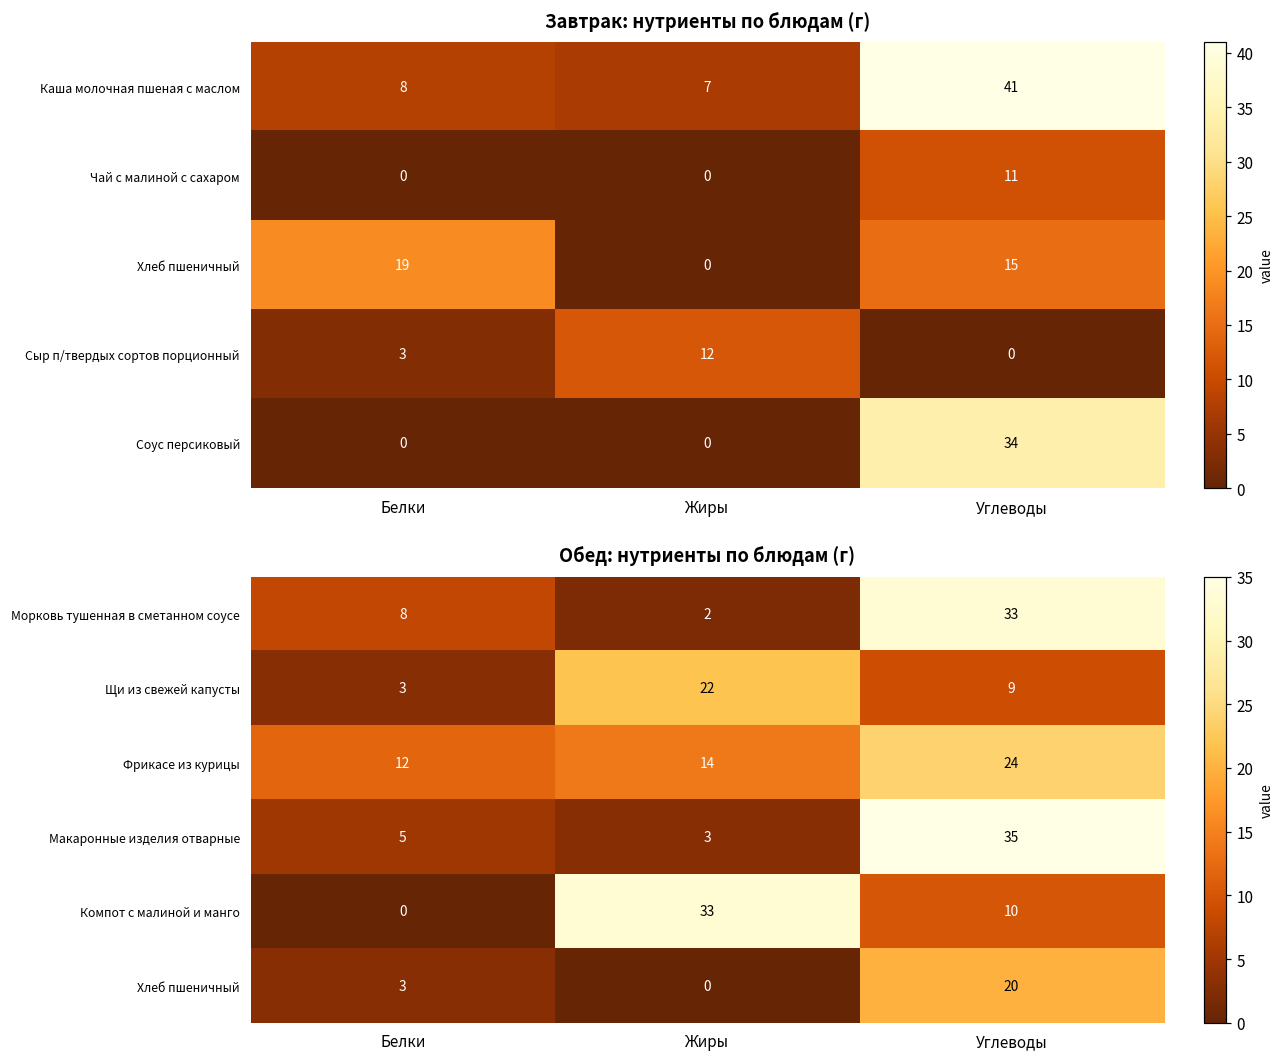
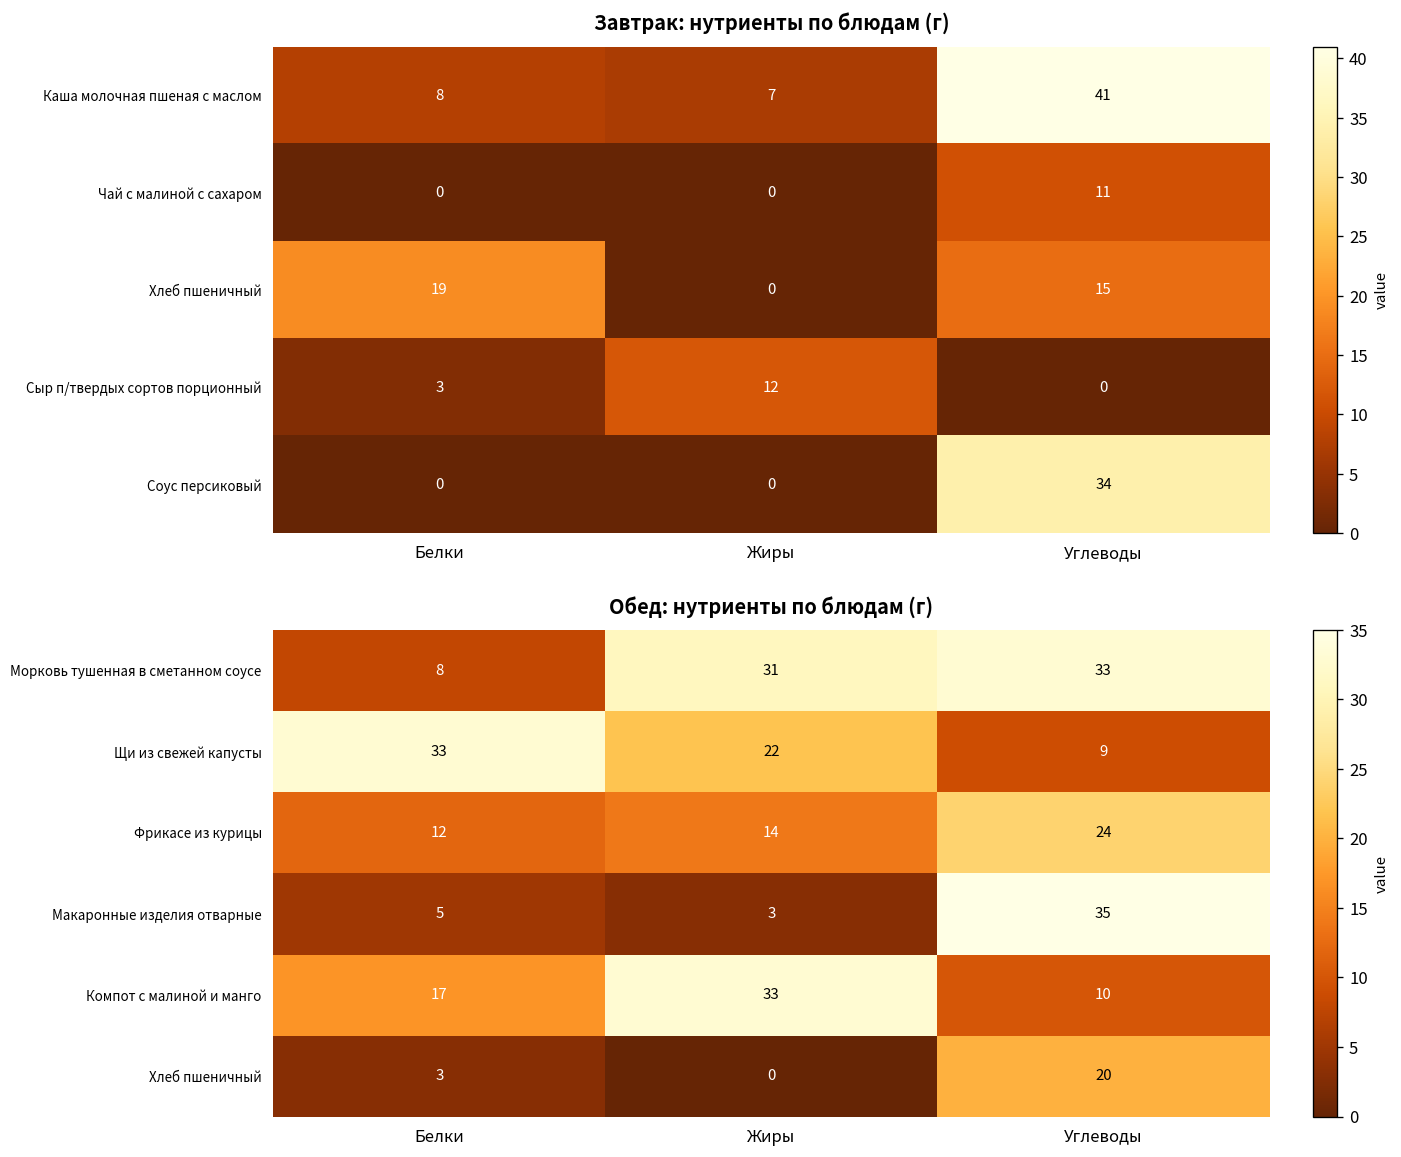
Обед: нутриенты по блюдам (г), Морковь тушенная в сметанном соусе, Жиры: 2 -> 31
Обед: нутриенты по блюдам (г), Щи из свежей капусты, Белки: 3 -> 33
Обед: нутриенты по блюдам (г), Компот с малиной и манго, Белки: 0 -> 17
